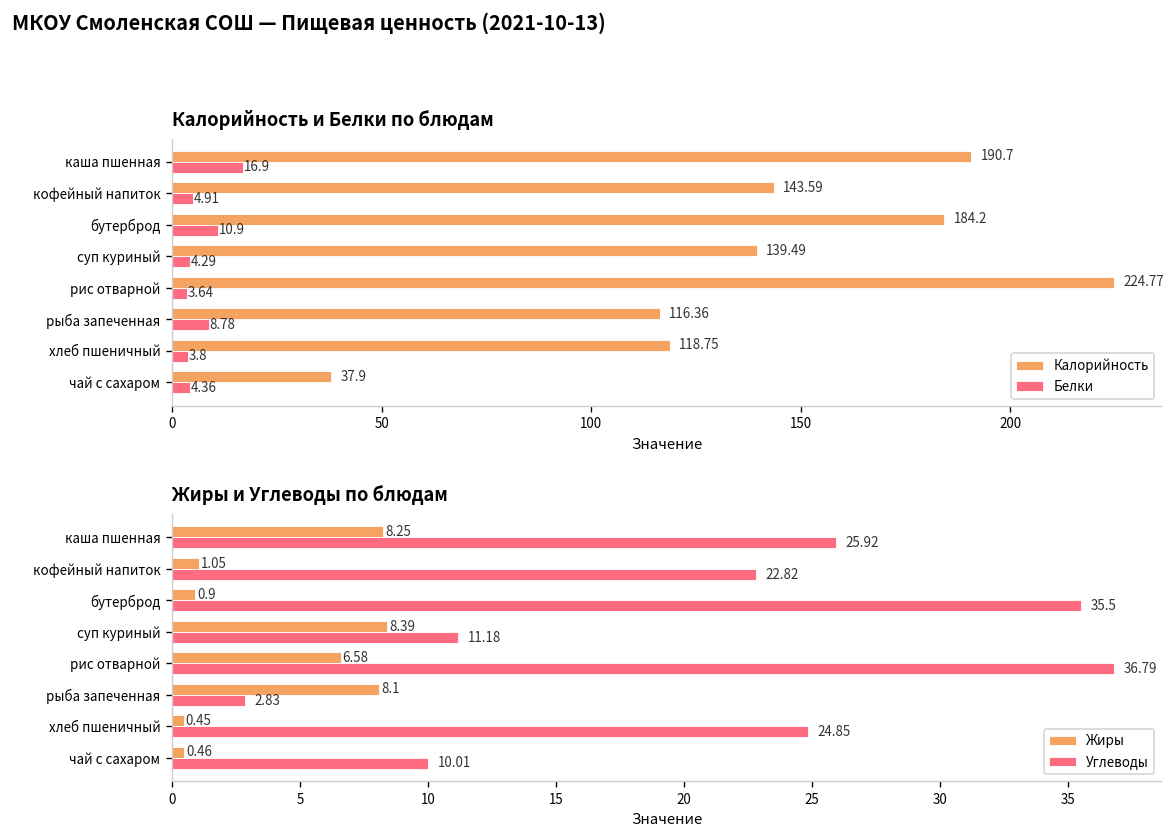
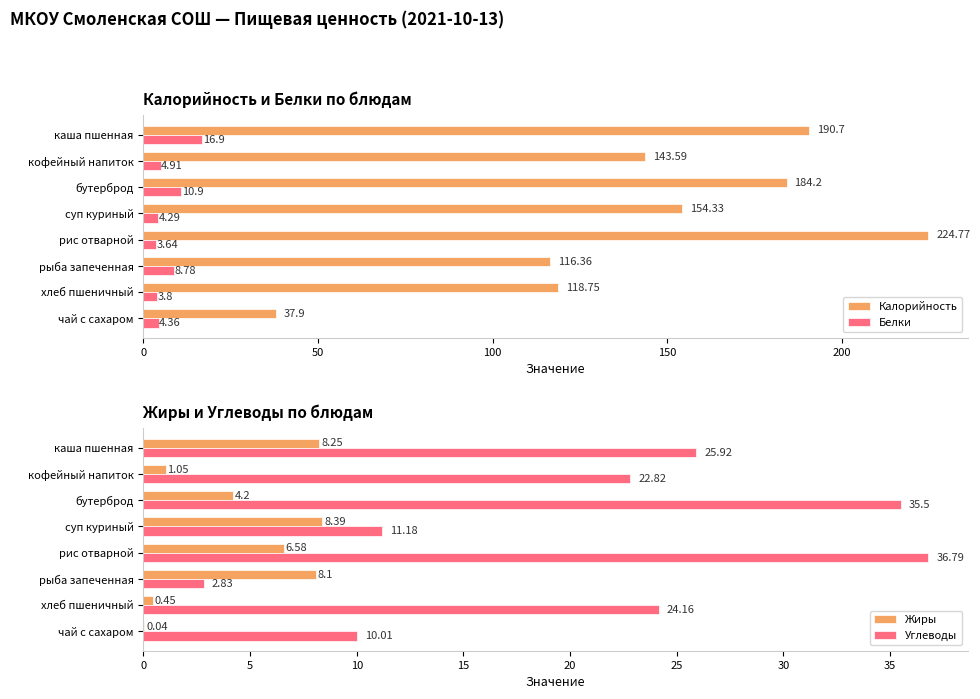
Калорийность и Белки по блюдам, Калорийность, суп куриный: 139.49 -> 154.33
Жиры и Углеводы по блюдам, Жиры, бутерброд: 0.9 -> 4.2
Жиры и Углеводы по блюдам, Углеводы, хлеб пшеничный: 24.85 -> 24.16
Жиры и Углеводы по блюдам, Жиры, чай с сахаром: 0.46 -> 0.04
